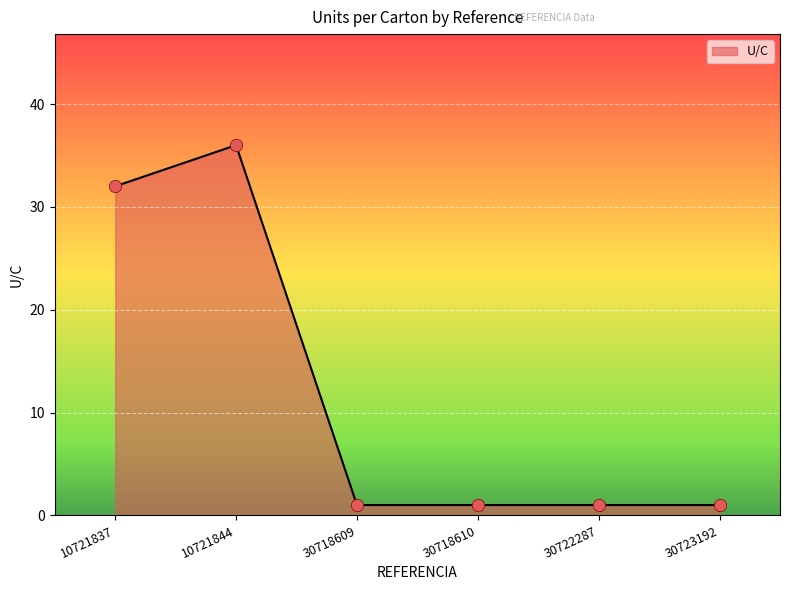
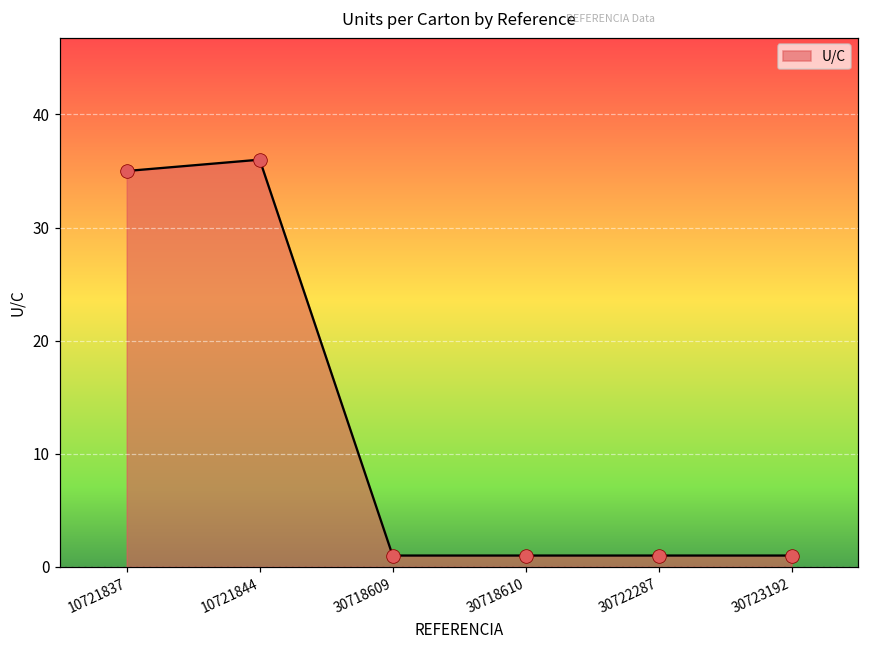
10721837: 32 -> 35
